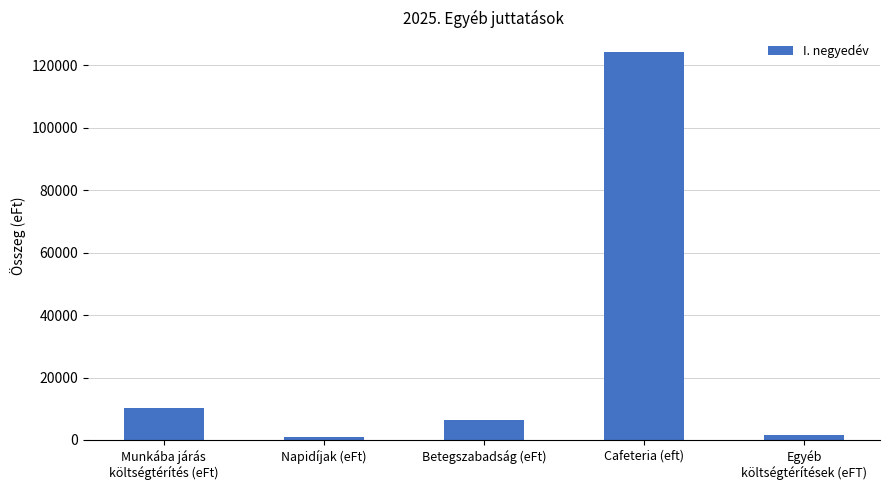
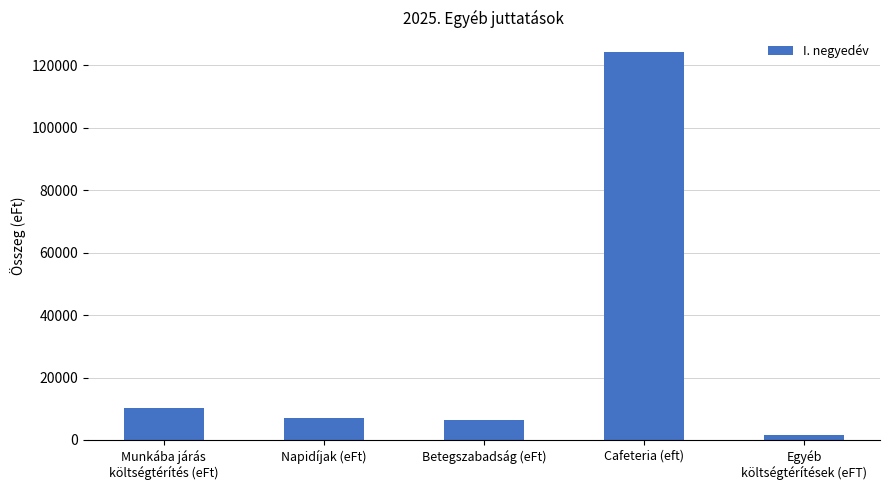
Napidíjak (eFt): 1000 -> 7000
